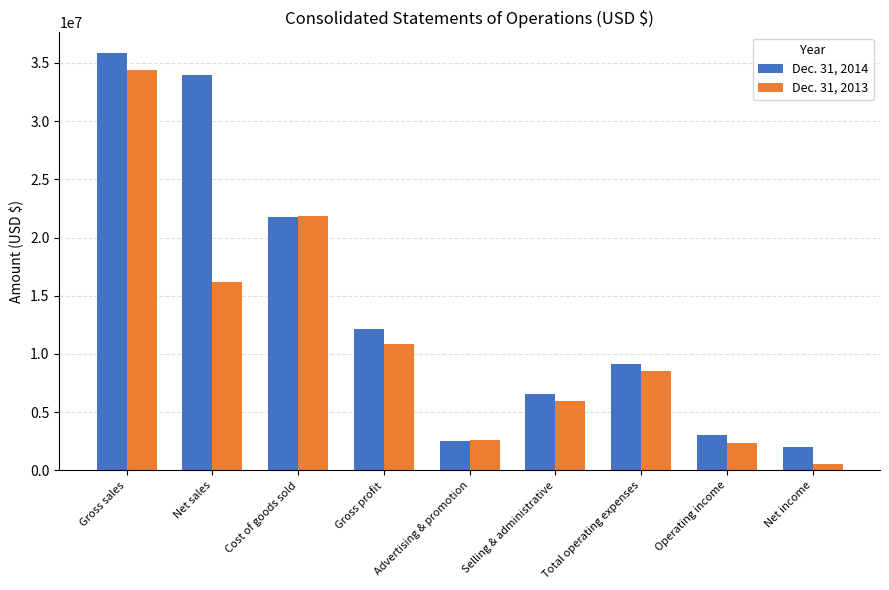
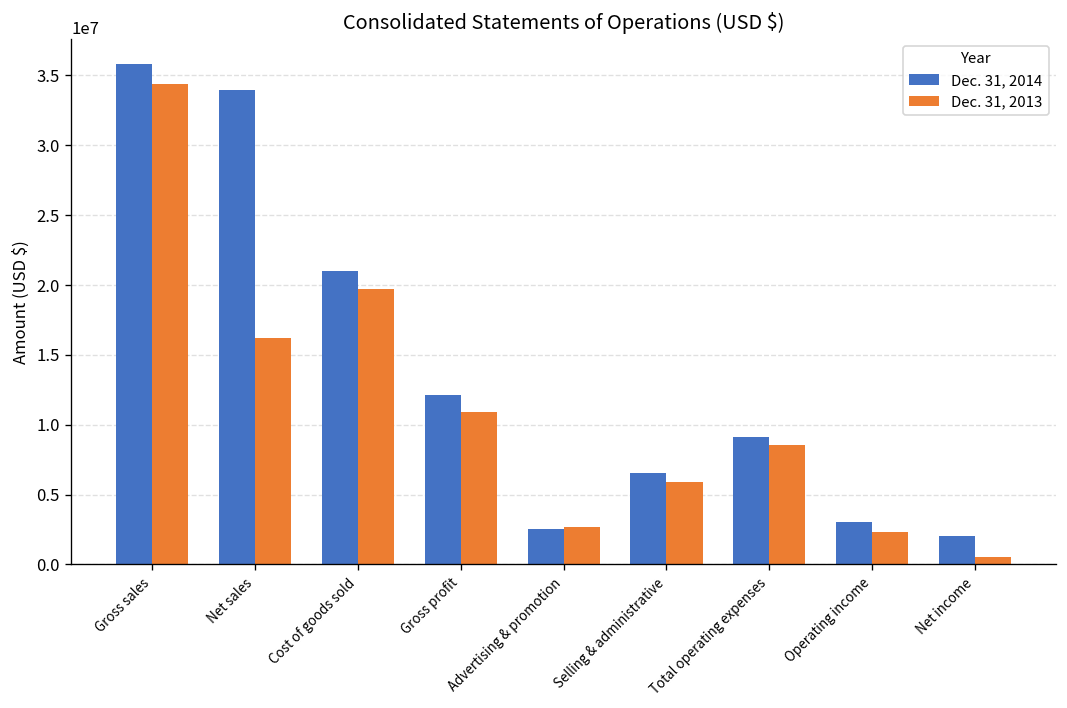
Dec. 31, 2014, Cost of goods sold: 21800000 -> 21000000
Dec. 31, 2013, Cost of goods sold: 21800000 -> 19700000
